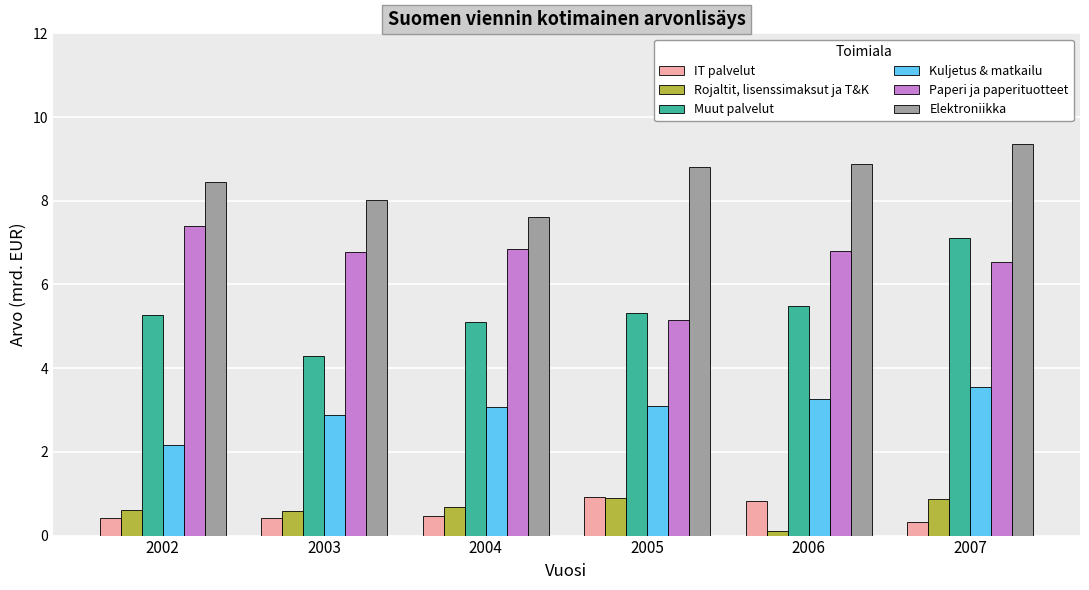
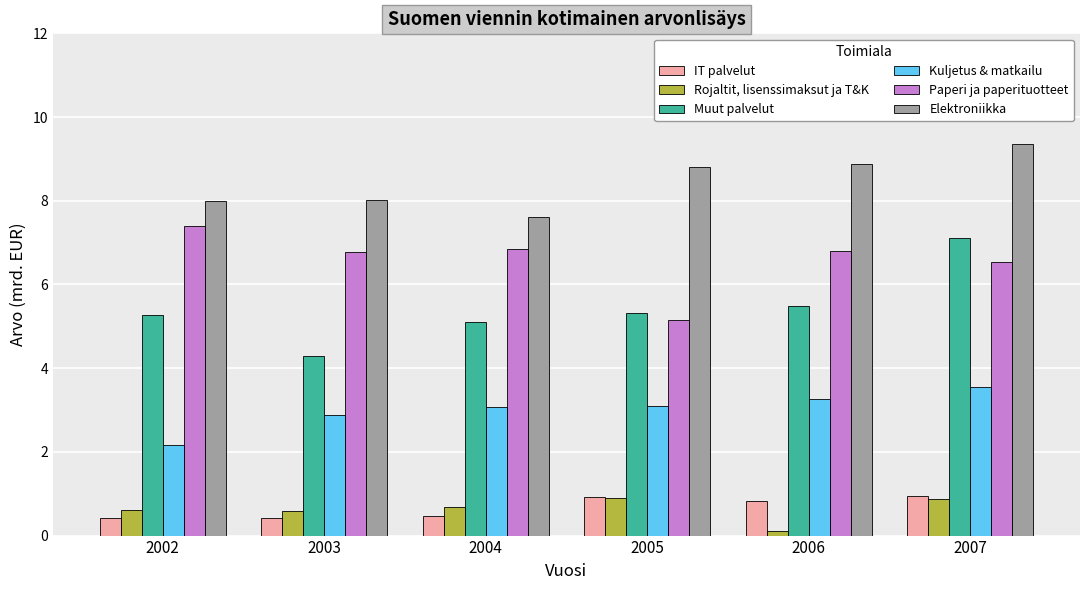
Elektroniikka, 2002: 8.4 -> 8.0
IT palvelut, 2007: 0.3 -> 1.0
